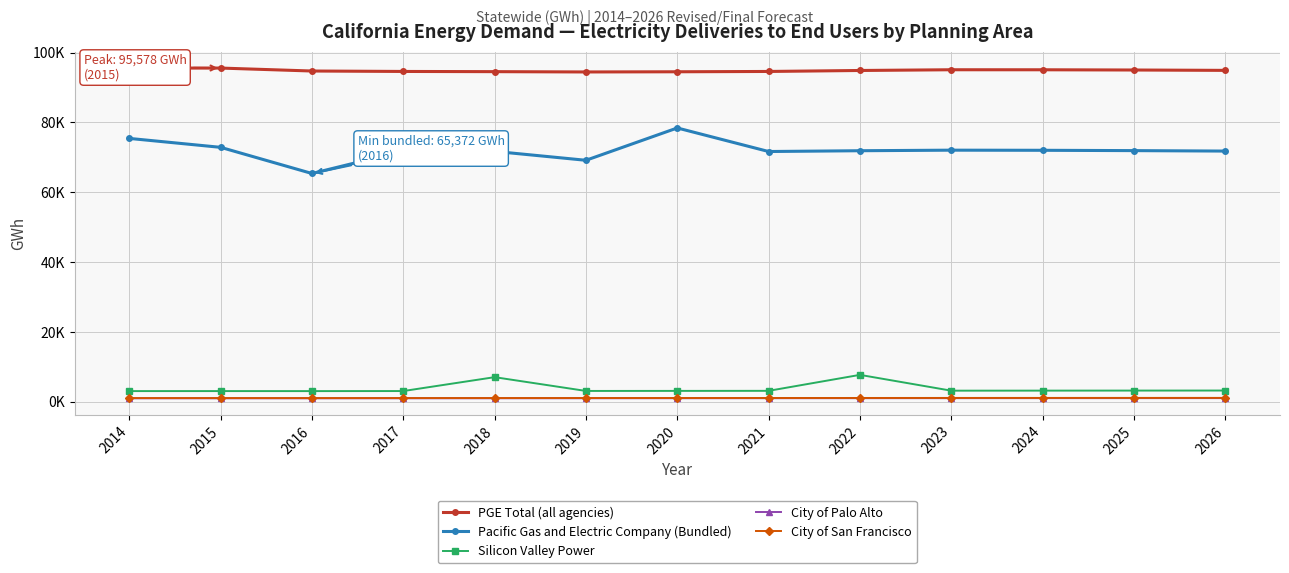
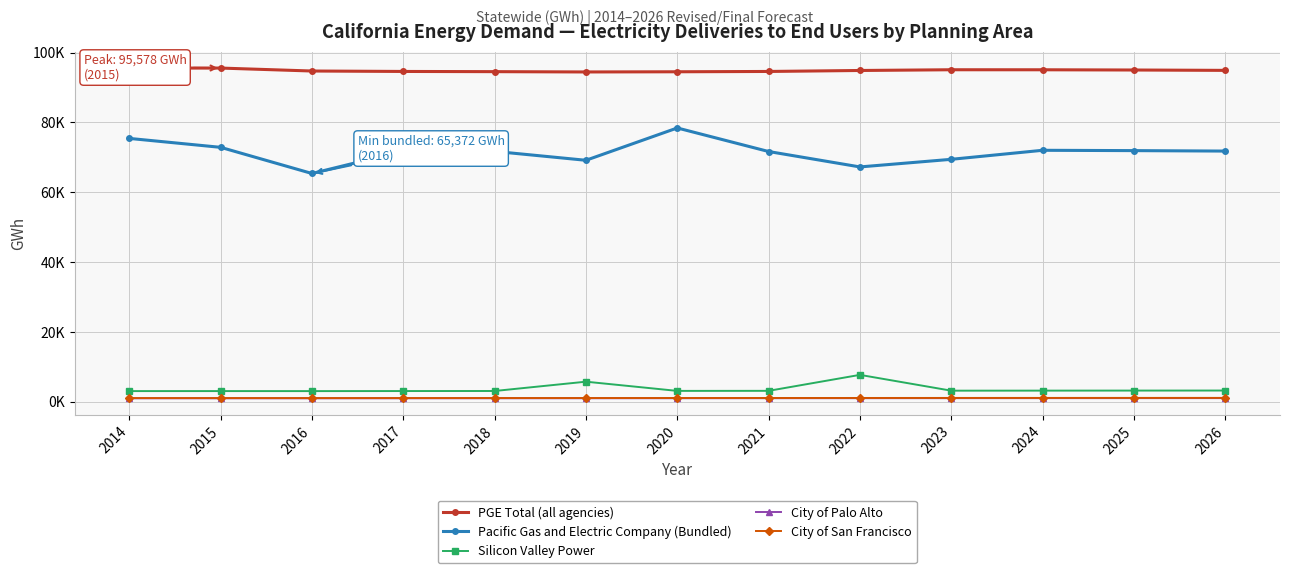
Silicon Valley Power, 2018: 7000 -> 3000
Silicon Valley Power, 2019: 3000 -> 6000
Pacific Gas and Electric Company (Bundled), 2022: 72000 -> 67000
Pacific Gas and Electric Company (Bundled), 2023: 72000 -> 69000
